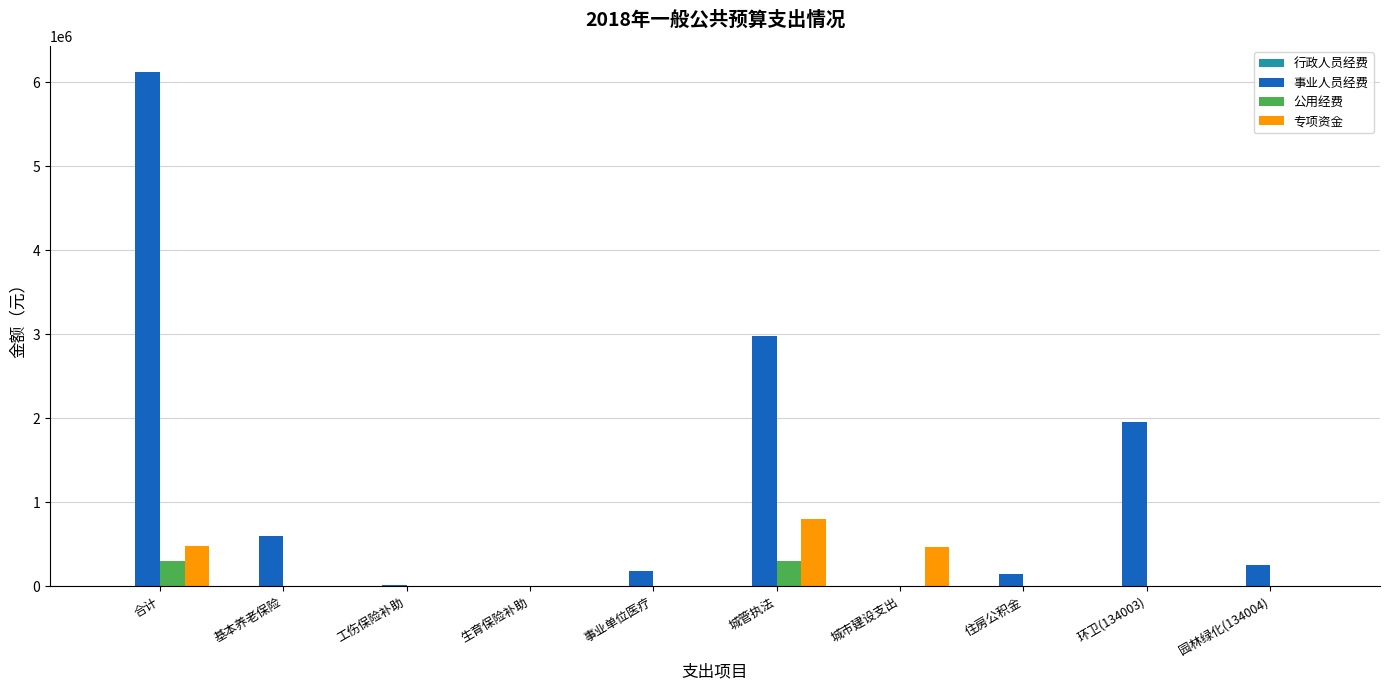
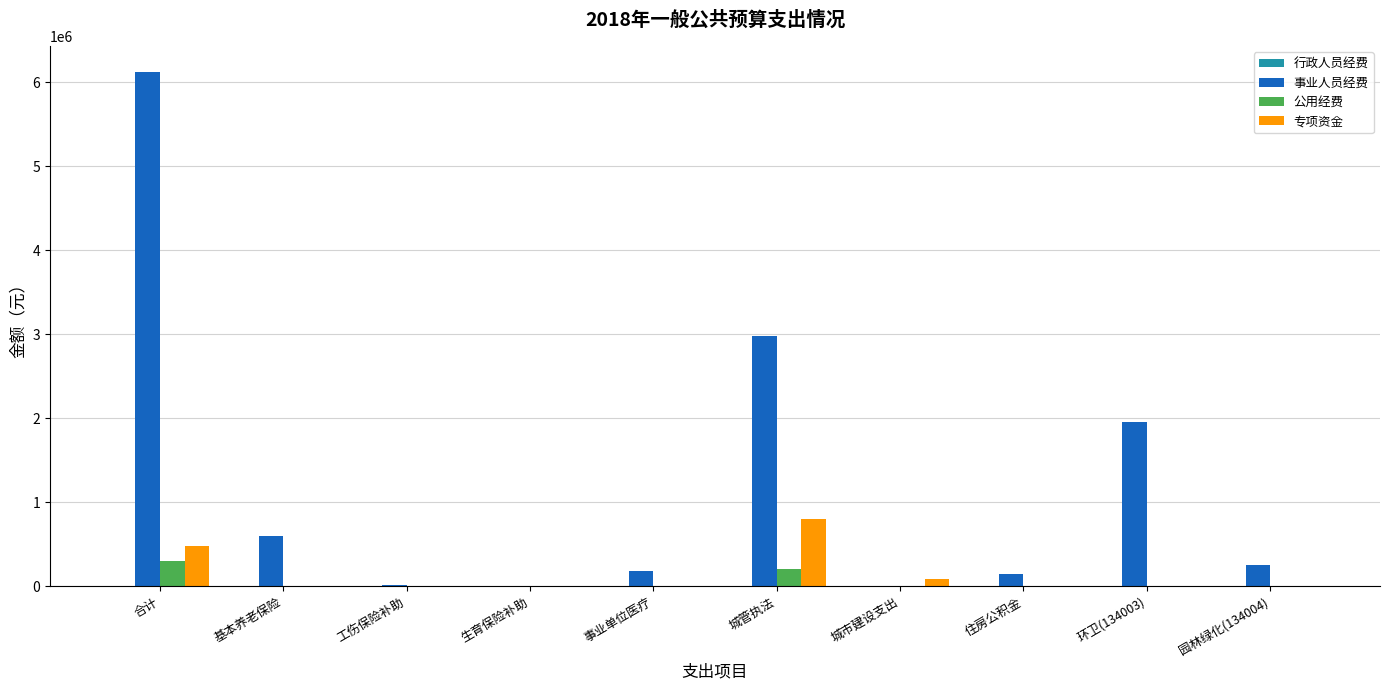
公用经费, 城管执法: 300000 -> 200000
专项资金, 城市建设支出: 500000 -> 100000
